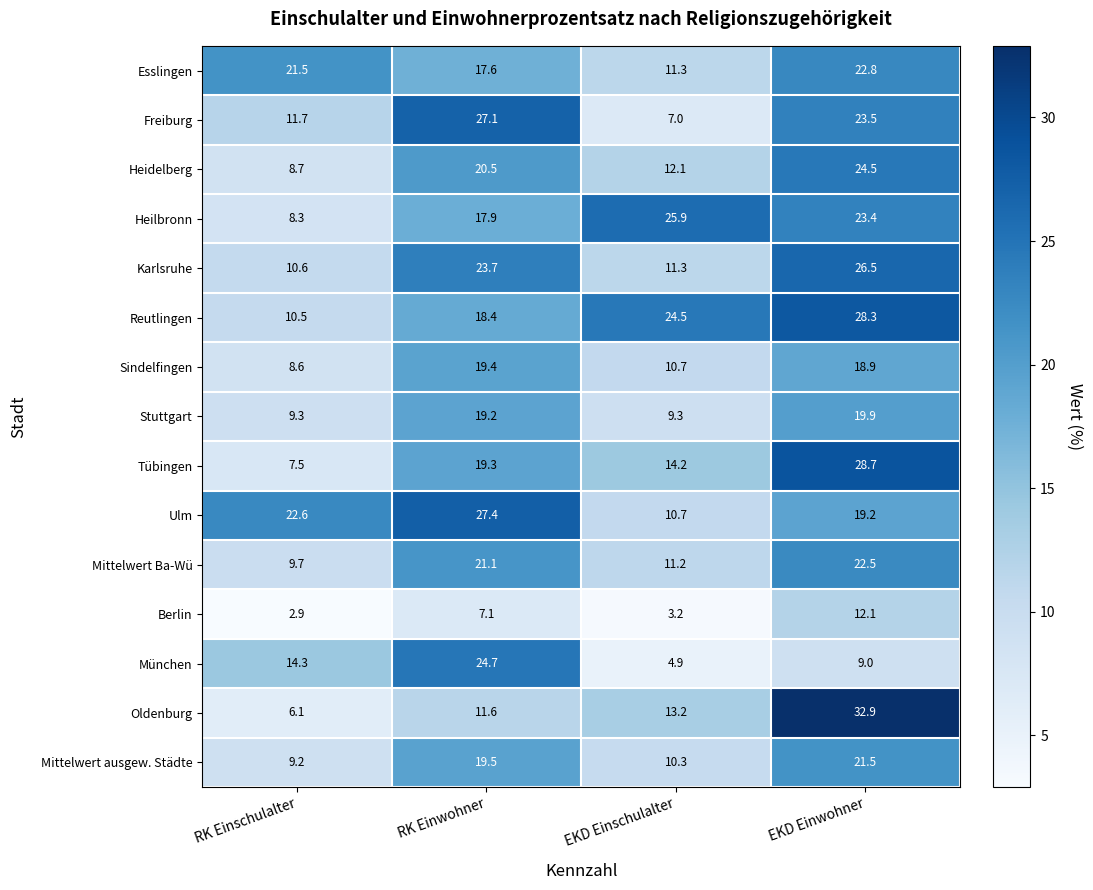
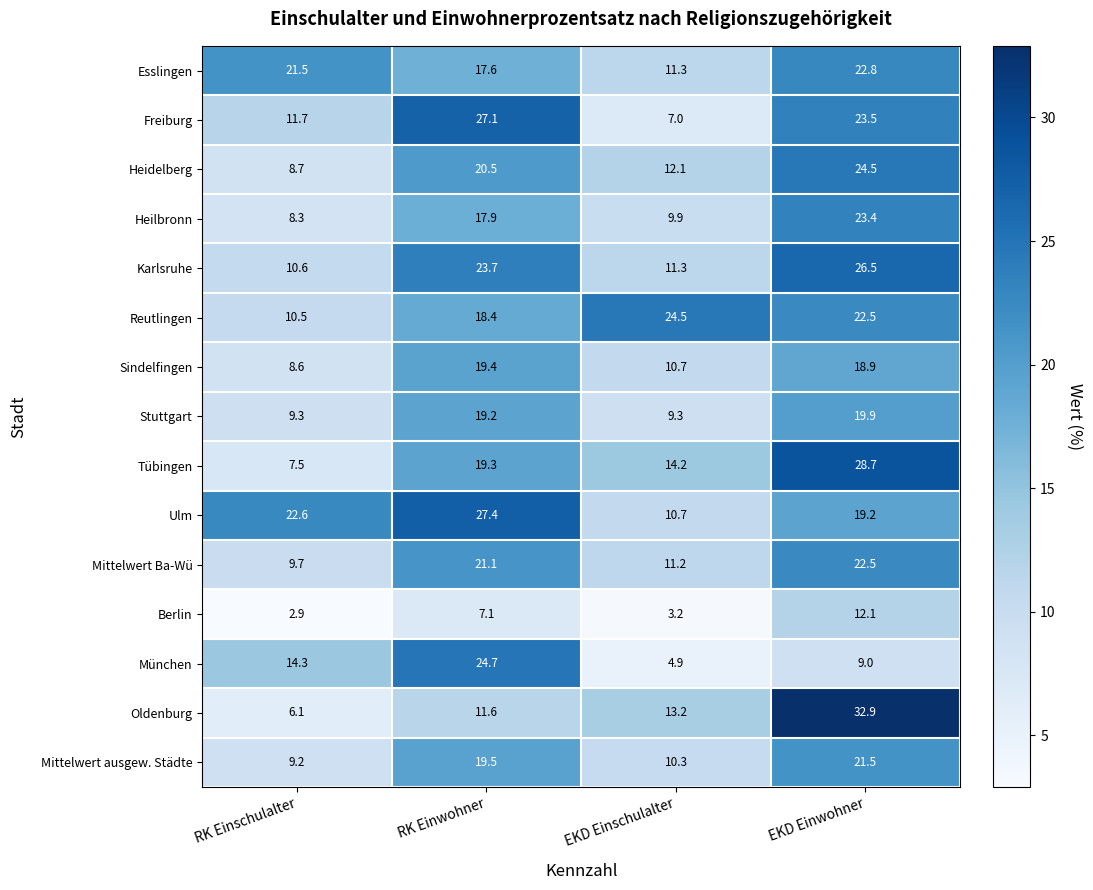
Heilbronn, EKD Einschulalter: 25.9 -> 9.9
Reutlingen, EKD Einwohner: 28.3 -> 22.5
